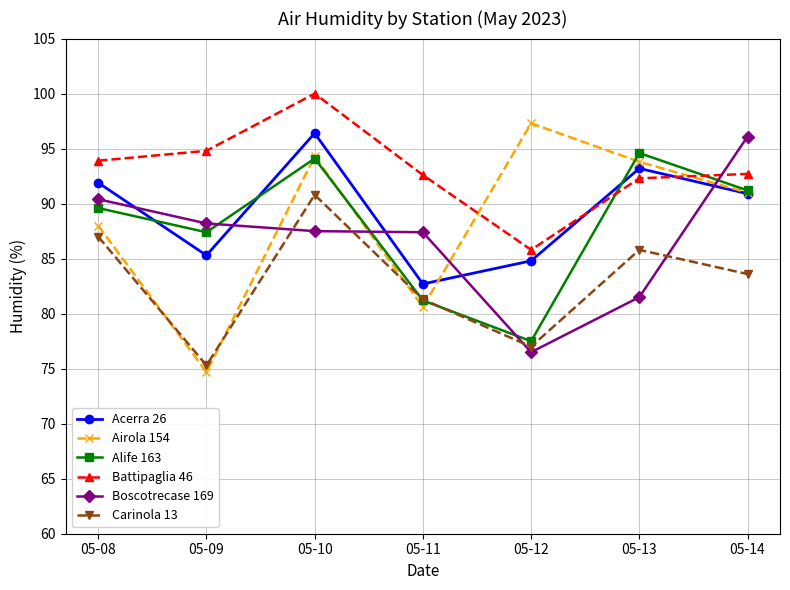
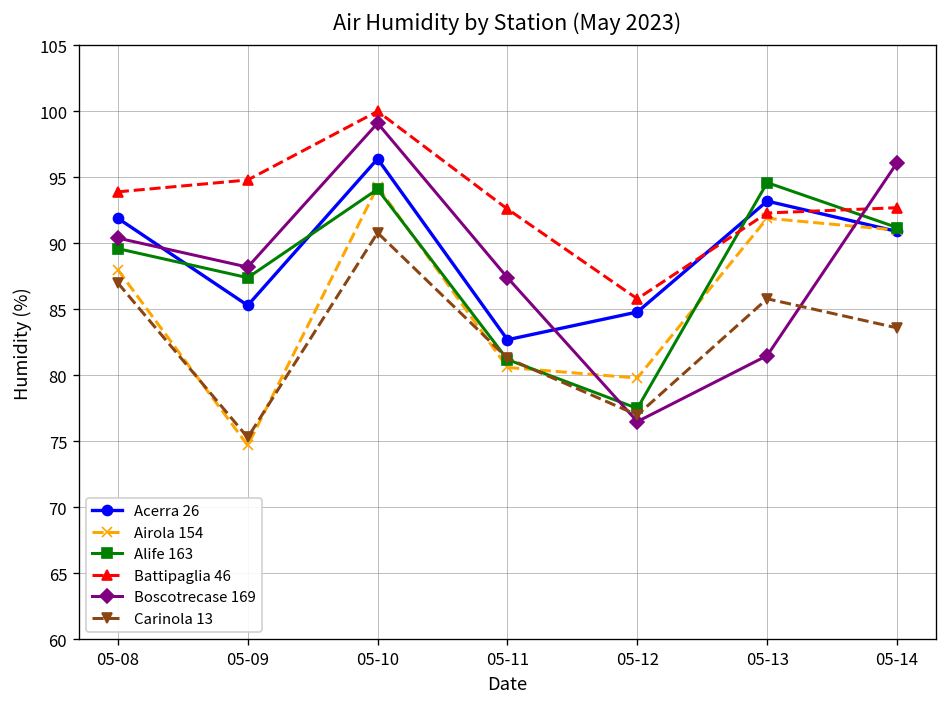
Boscotrecase 169, 05-10: 87.5 -> 99.1
Airola 154, 05-12: 97.3 -> 79.8
Airola 154, 05-13: 93.8 -> 91.9
